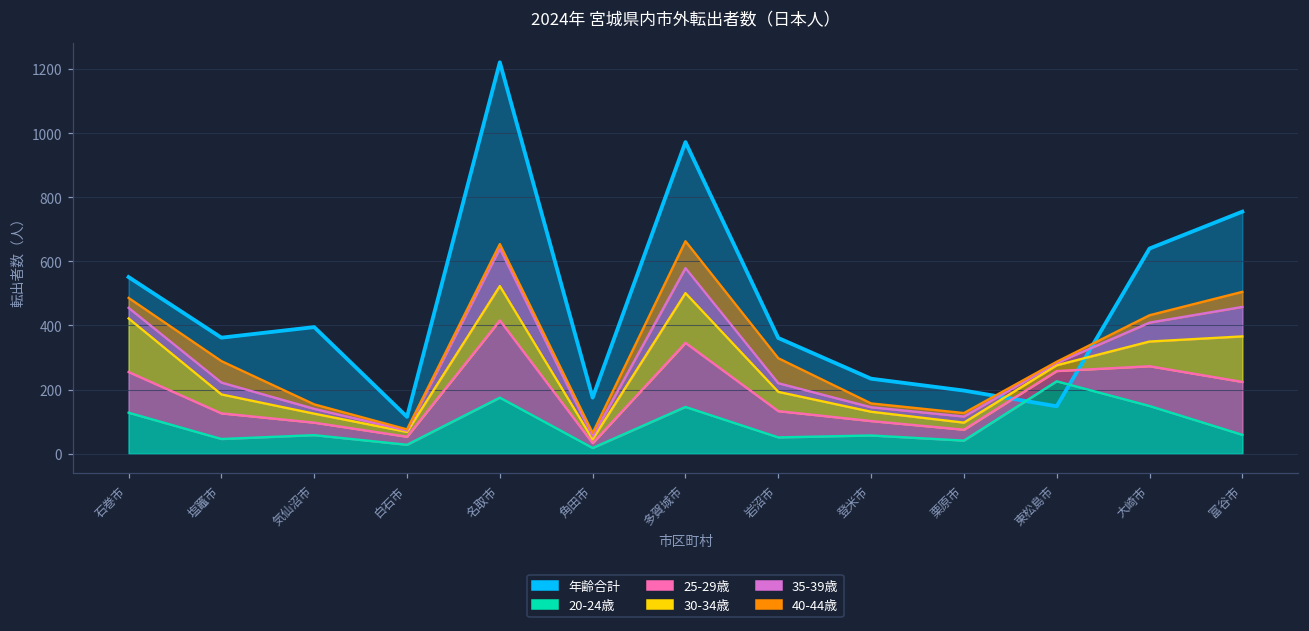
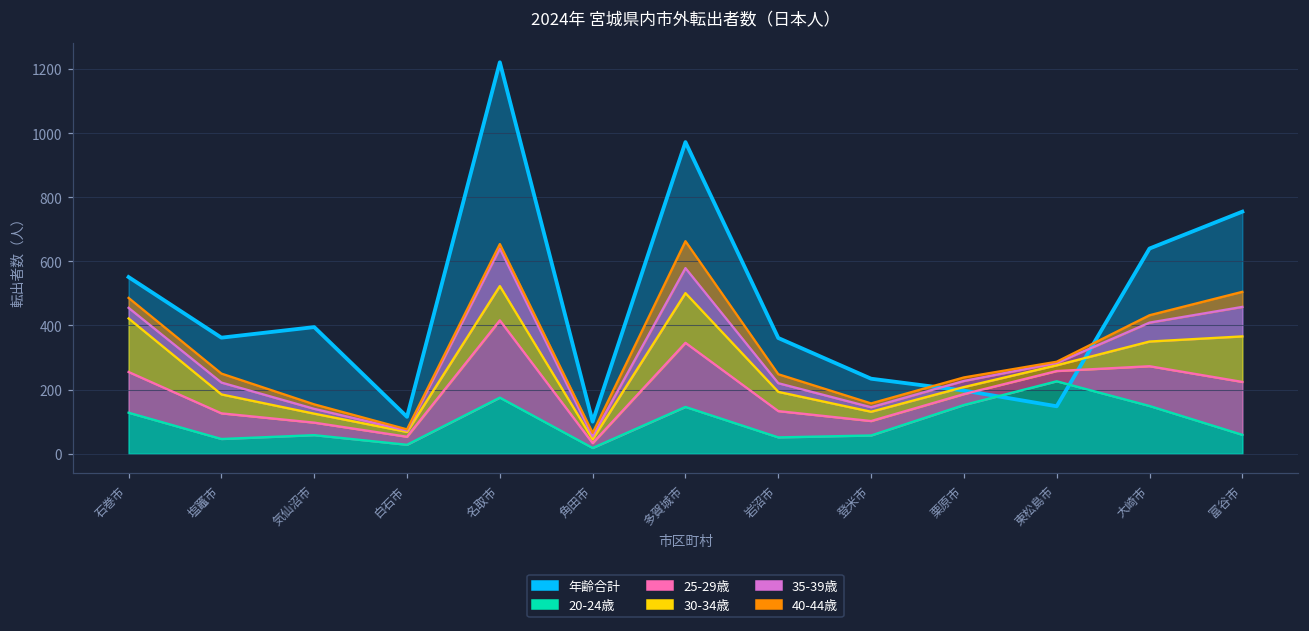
40-44歳, 塩竈市: 70 -> 30
年齢合計, 角田市: 180 -> 100
40-44歳, 岩沼市: 80 -> 30
20-24歳, 栗原市: 40 -> 150
